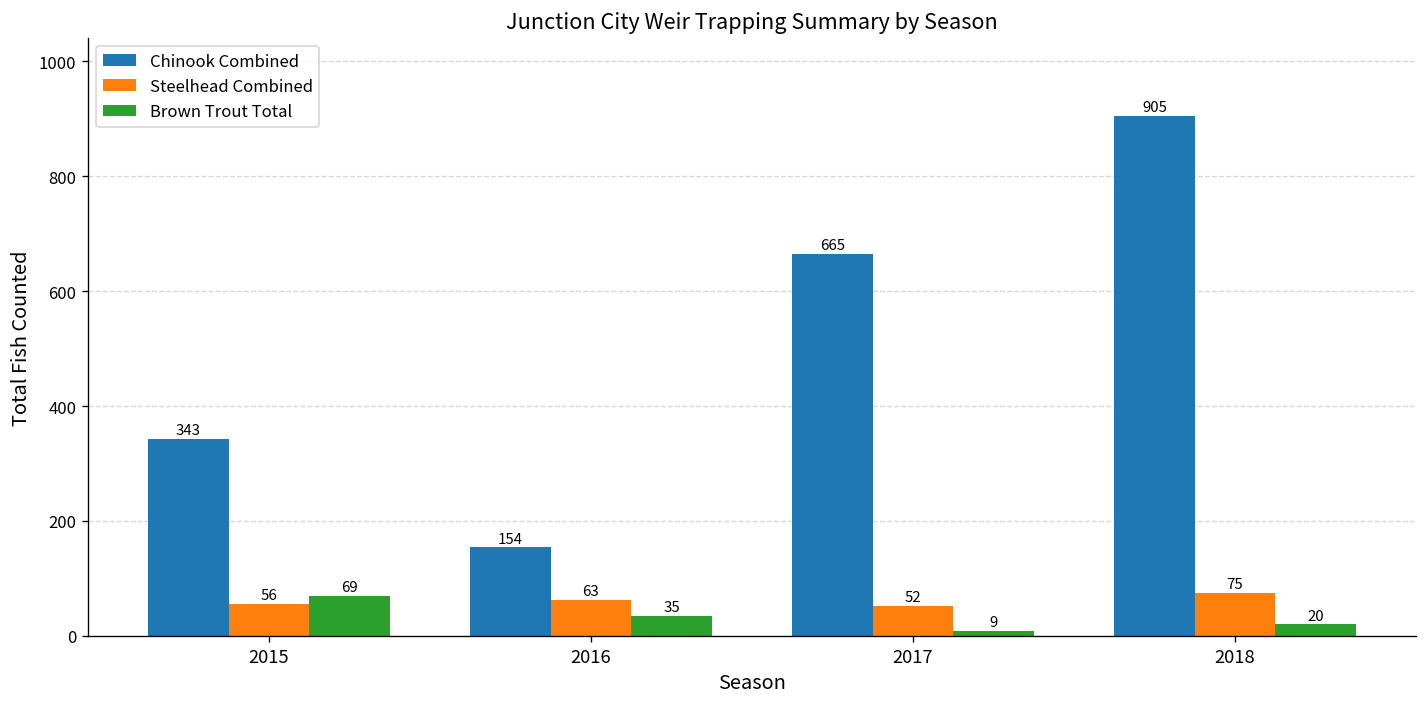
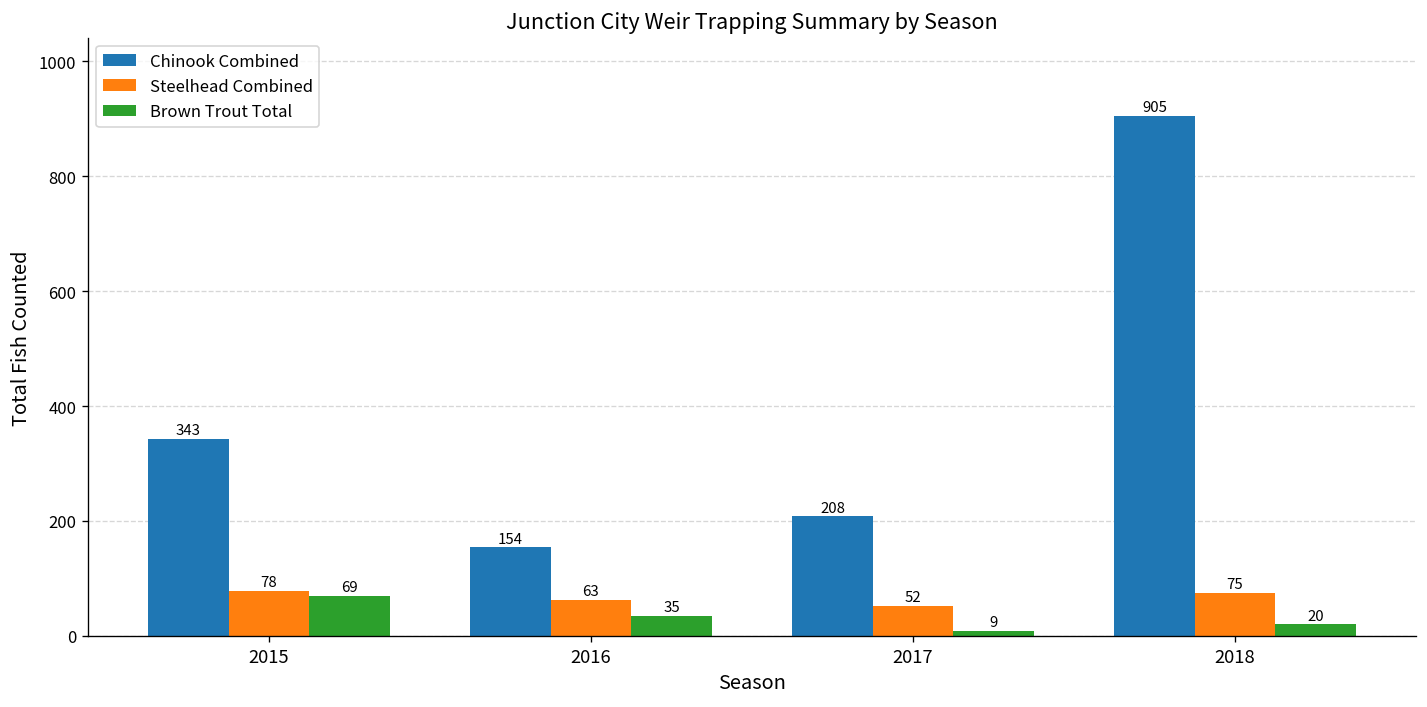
Steelhead Combined, 2015: 56 -> 78
Chinook Combined, 2017: 665 -> 208
